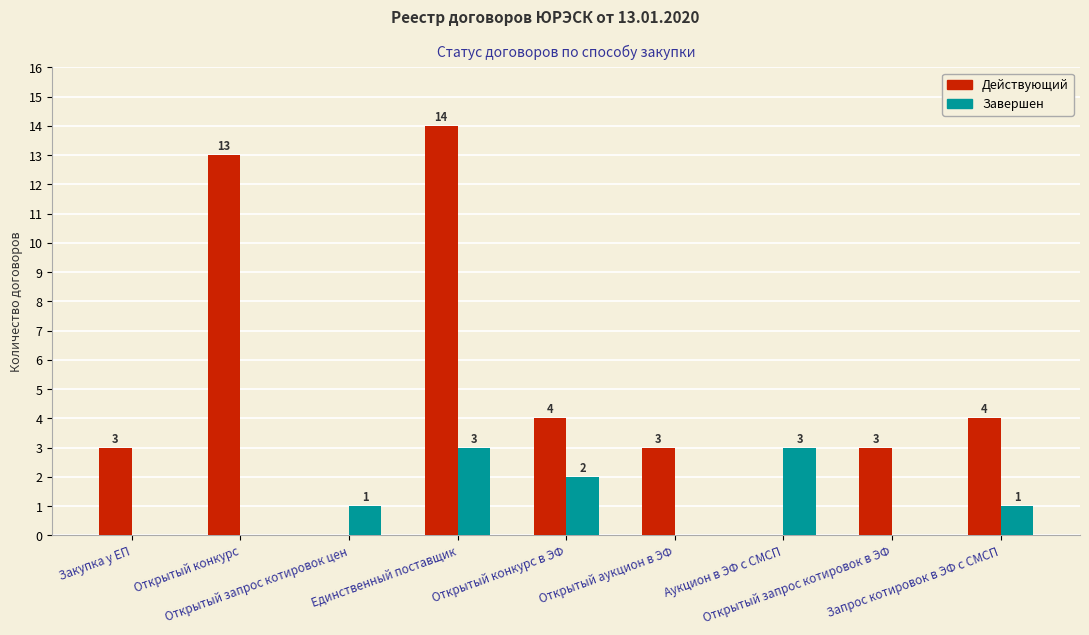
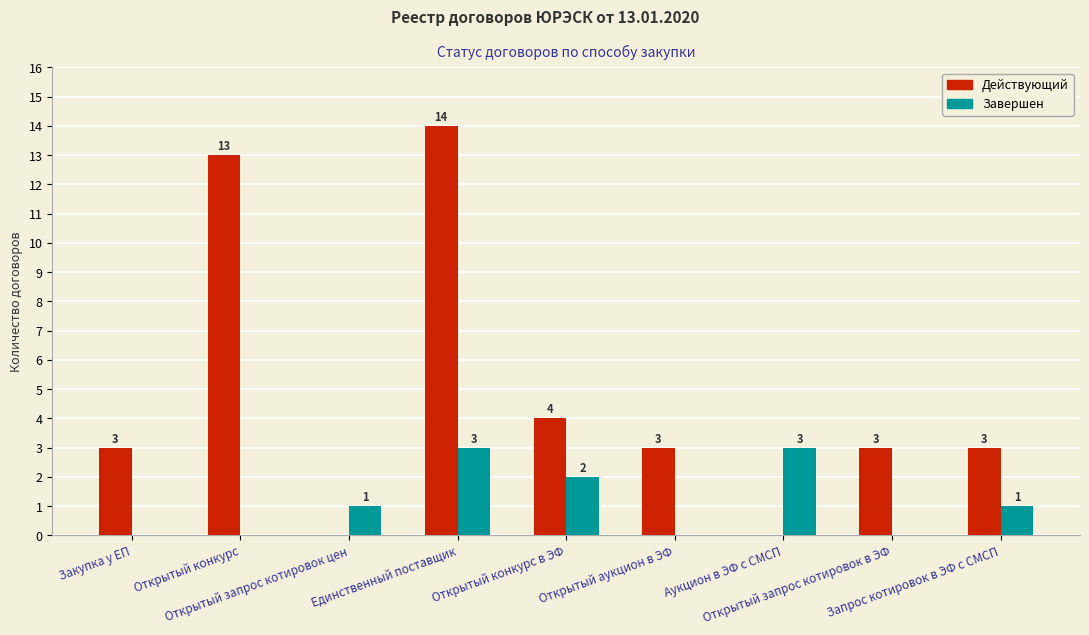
Действующий, Запрос котировок в ЭФ с СМСП: 4 -> 3
